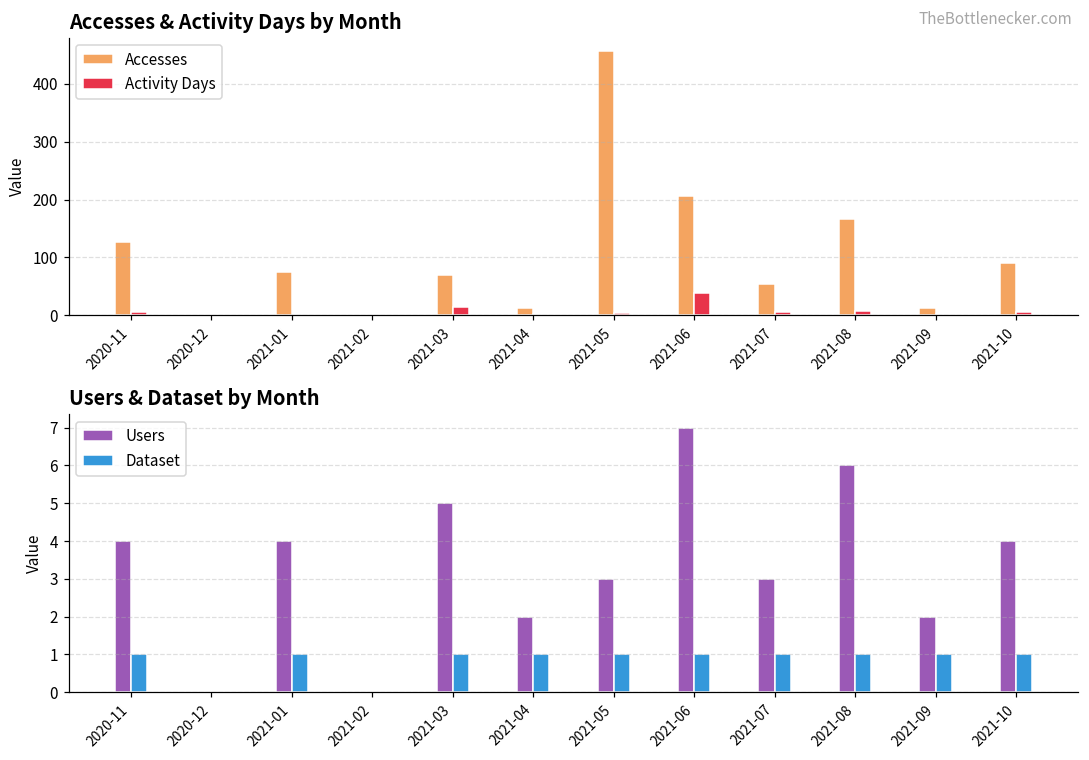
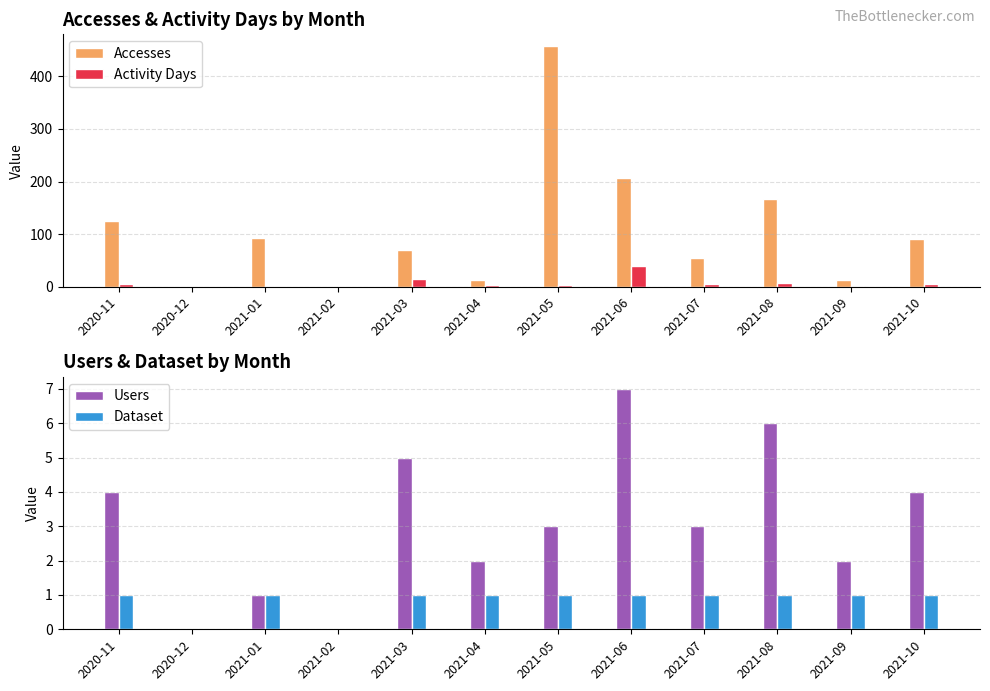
Accesses & Activity Days by Month, Accesses, 2021-01: 80 -> 90
Users & Dataset by Month, Users, 2021-01: 4 -> 1
